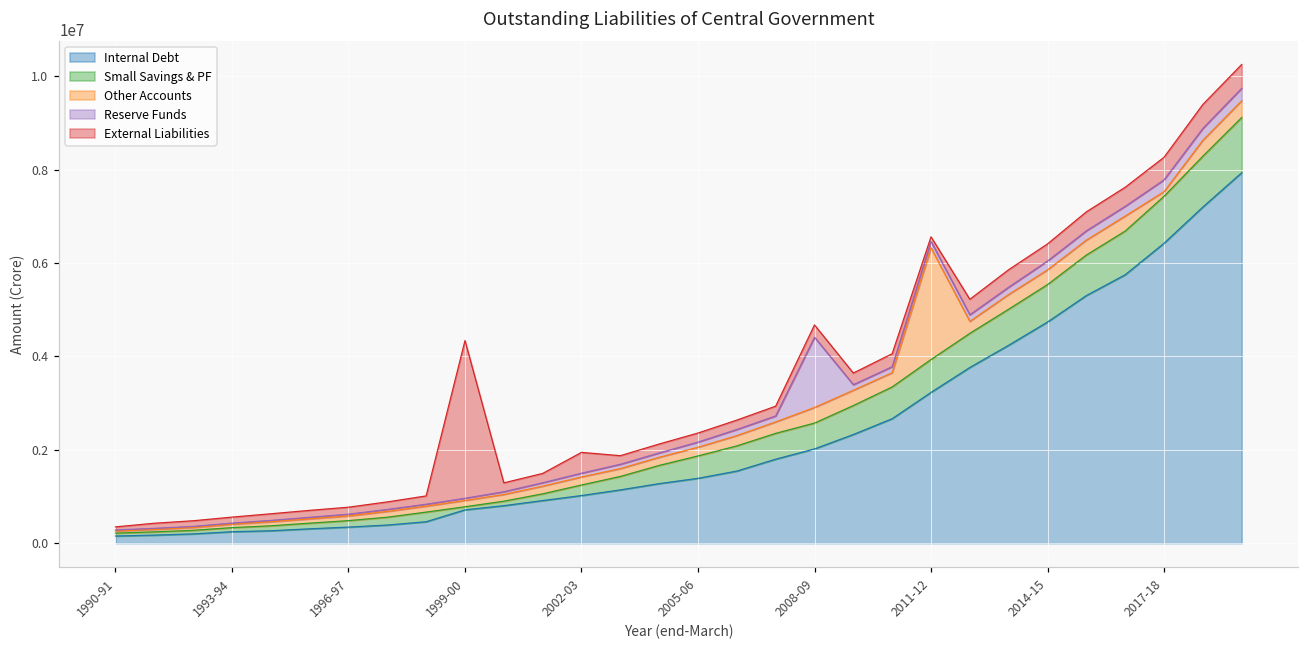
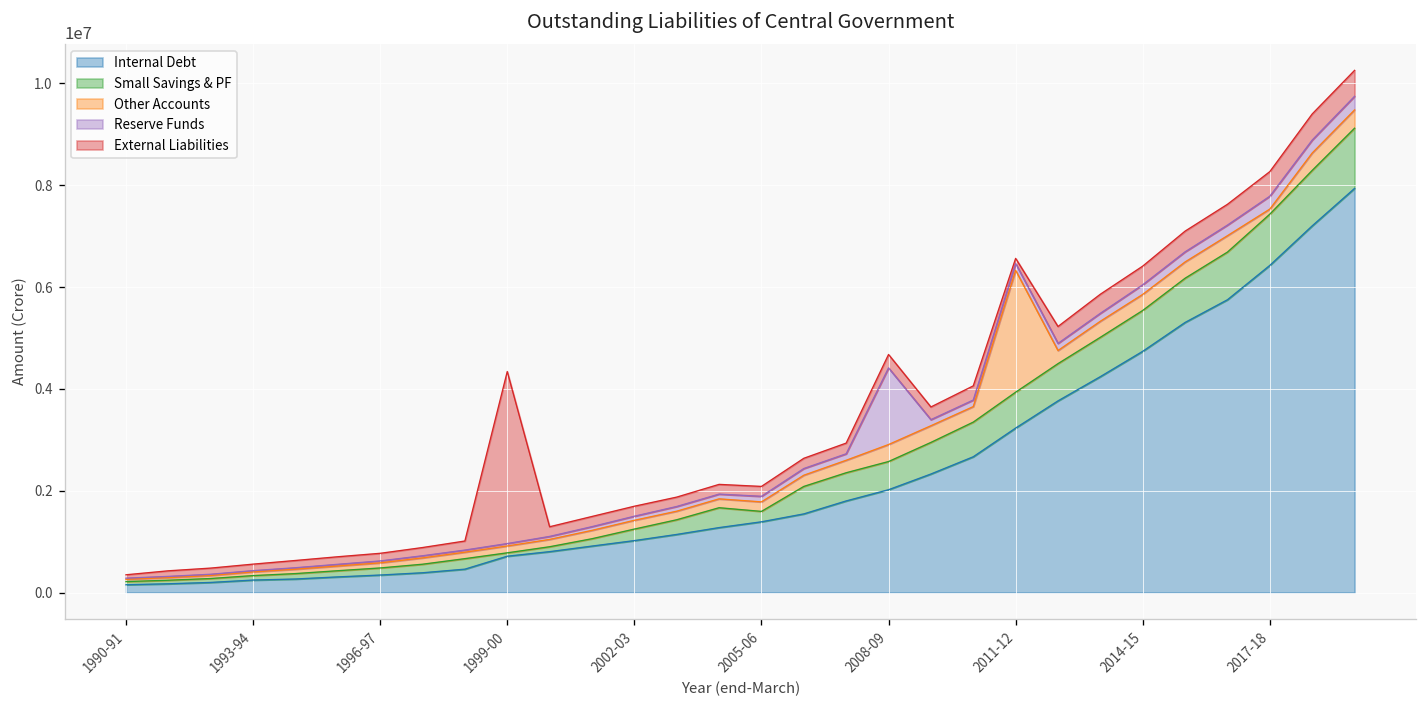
External Liabilities, 2002-03: 400000 -> 200000
Small Savings & PF, 2005-06: 500000 -> 200000
